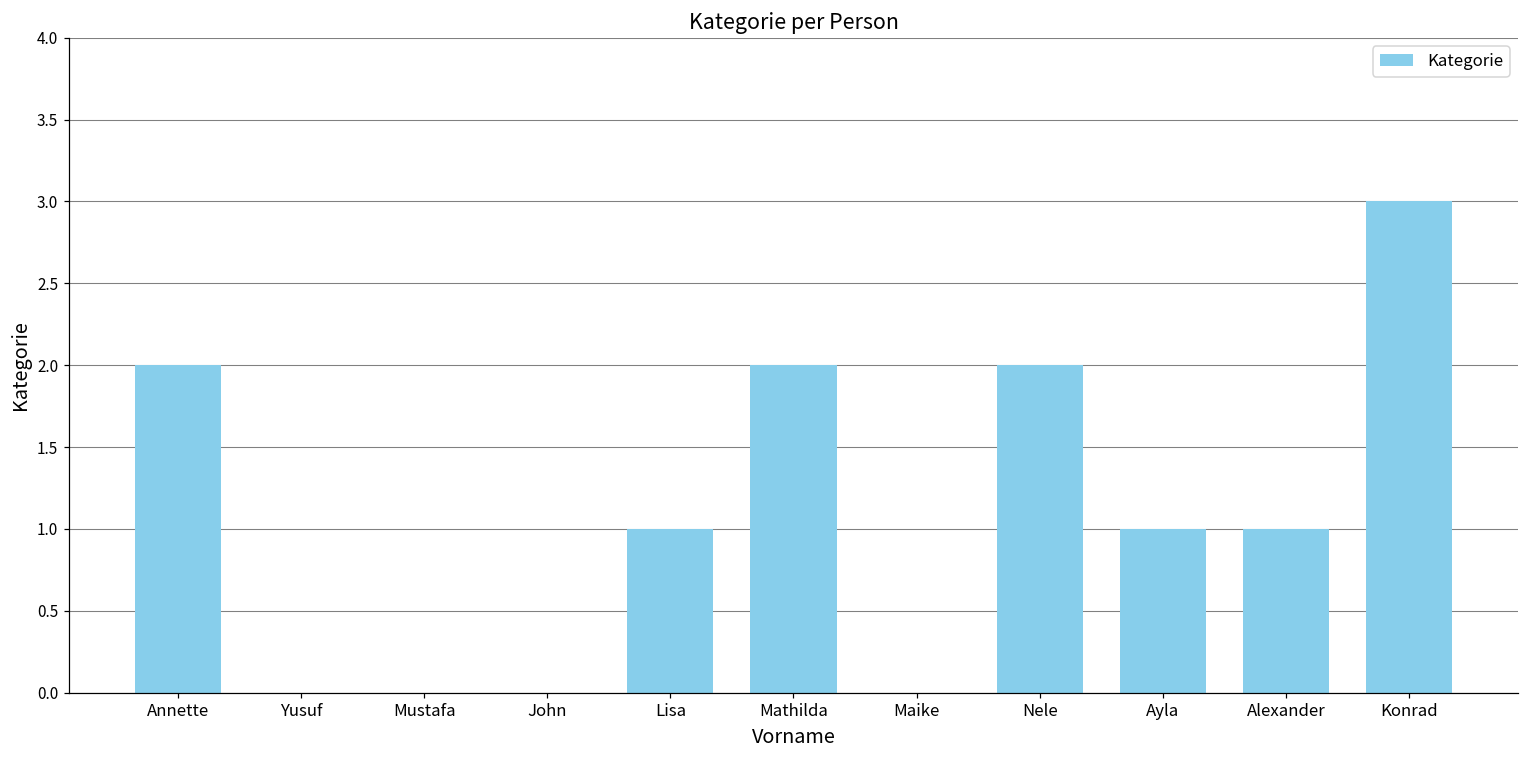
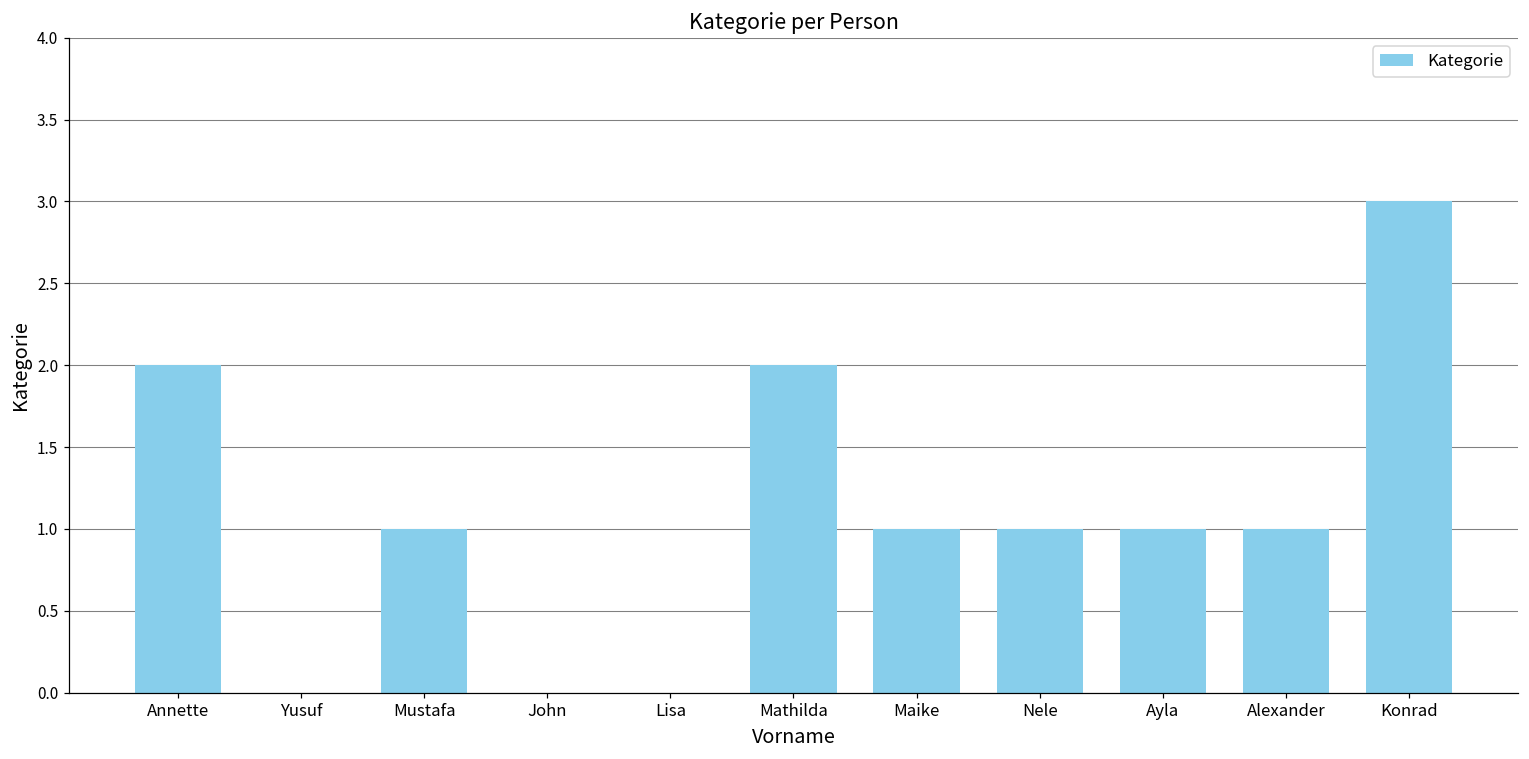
Mustafa: 0 -> 1
Lisa: 1 -> 0
Maike: 0 -> 1
Nele: 2 -> 1
